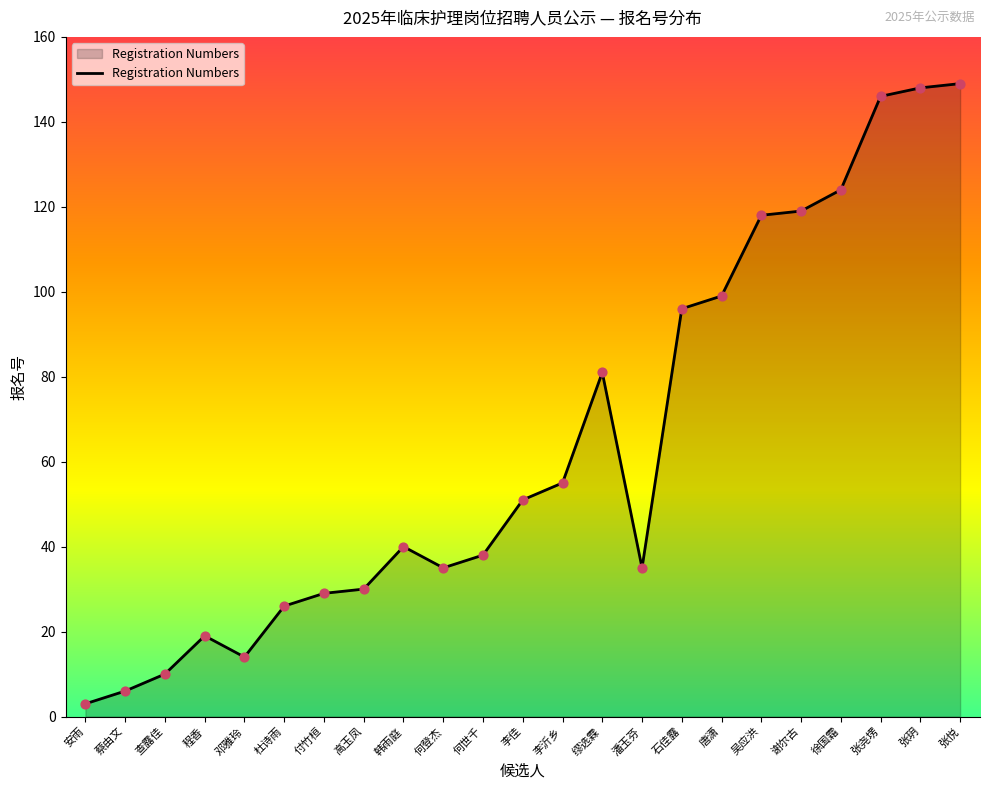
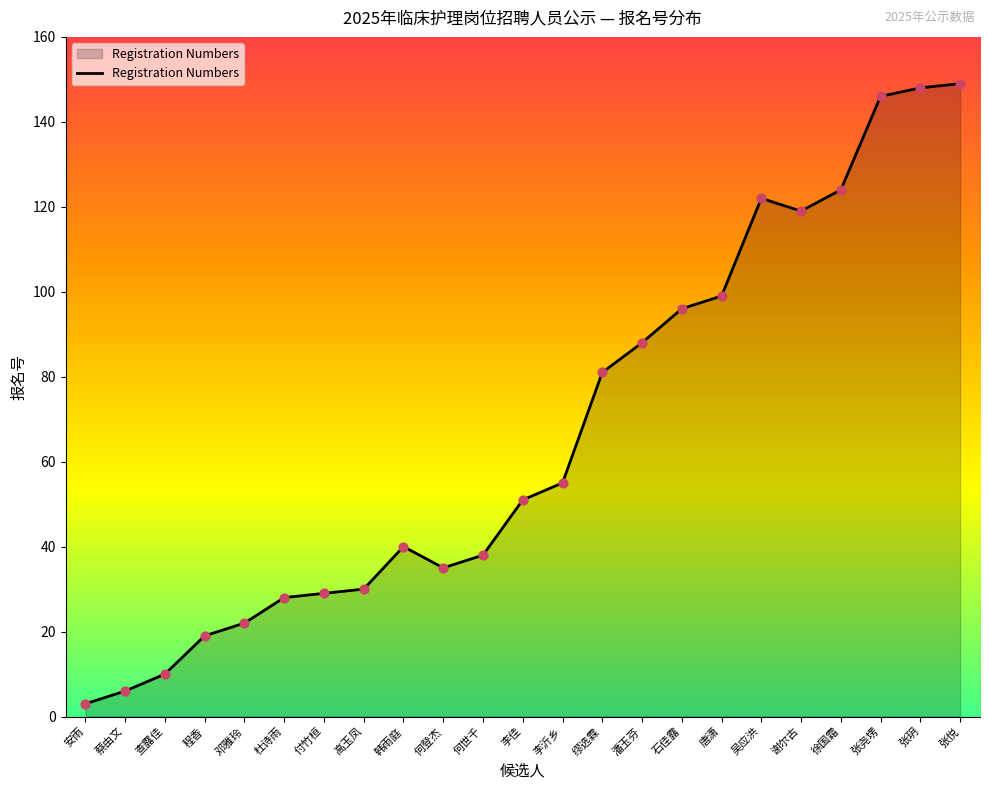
邓雅玲: 14 -> 22
杜诗雨: 26 -> 28
潘玉芬: 35 -> 88
吴应洪: 118 -> 122
